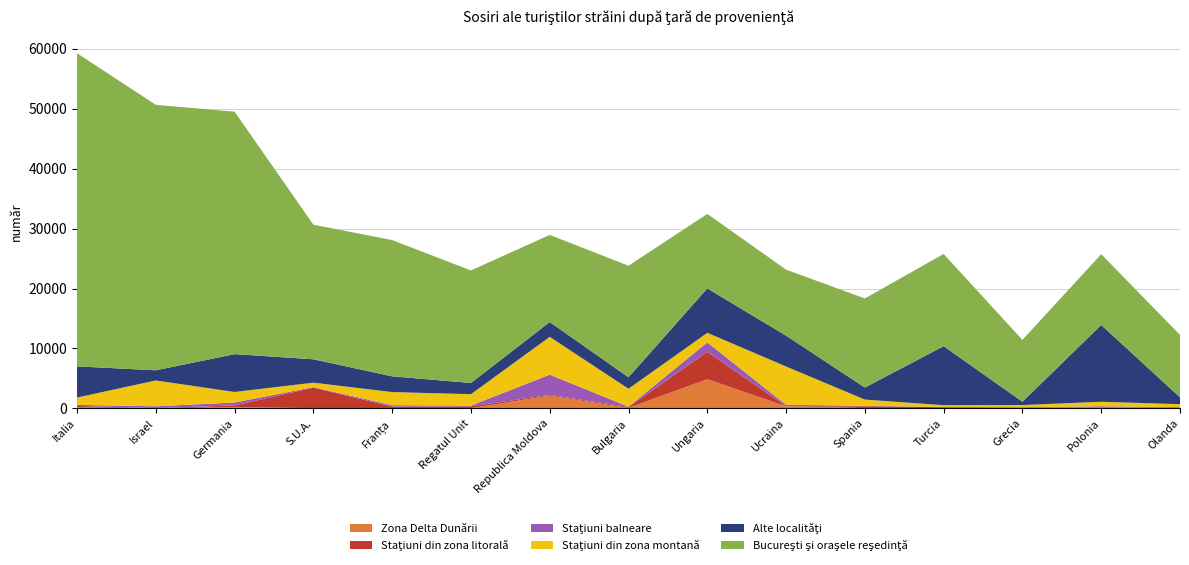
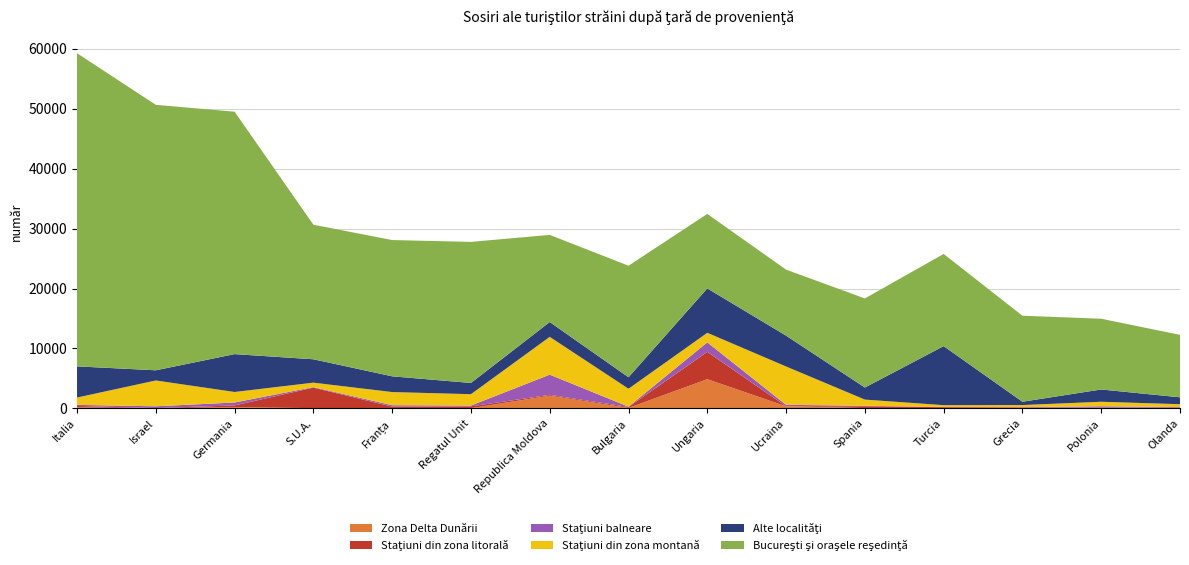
Bucureşti şi oraşele reşedinţă, Regatul Unit: 19000 -> 24000
Bucureşti şi oraşele reşedinţă, Grecia: 10000 -> 14000
Alte localităţi, Polonia: 13000 -> 2000
